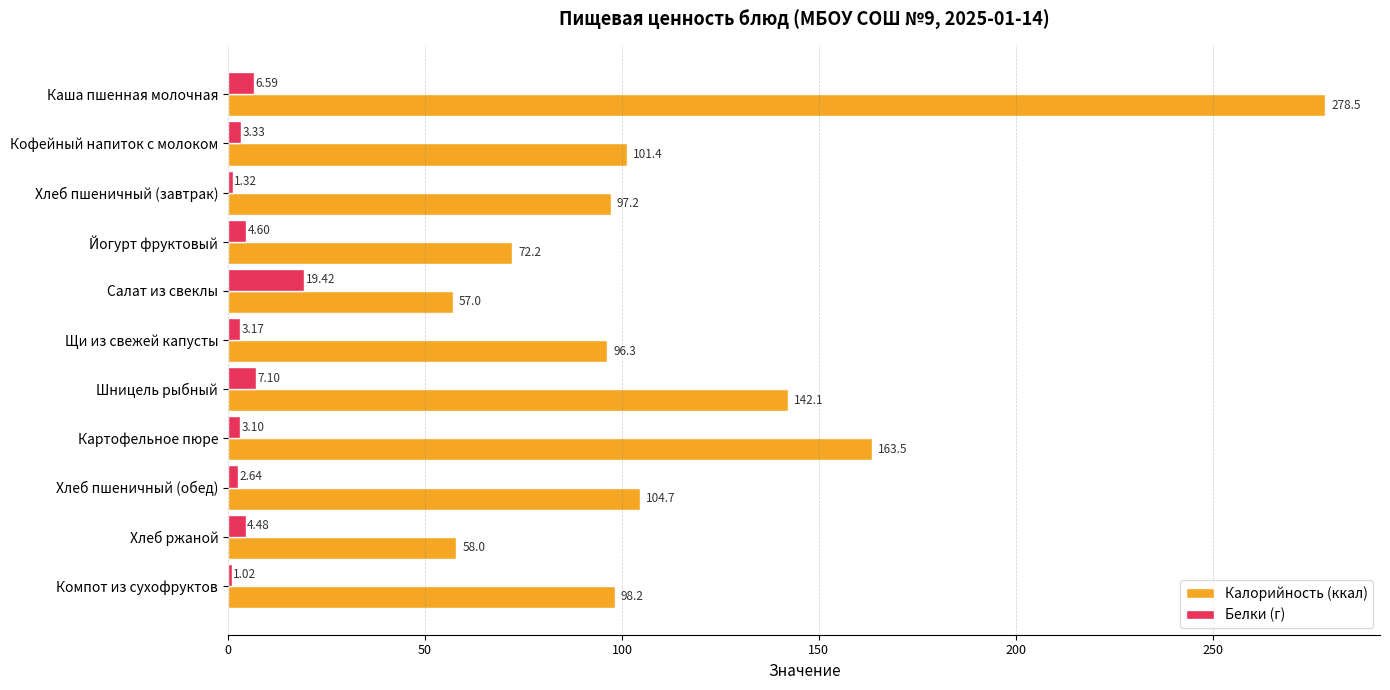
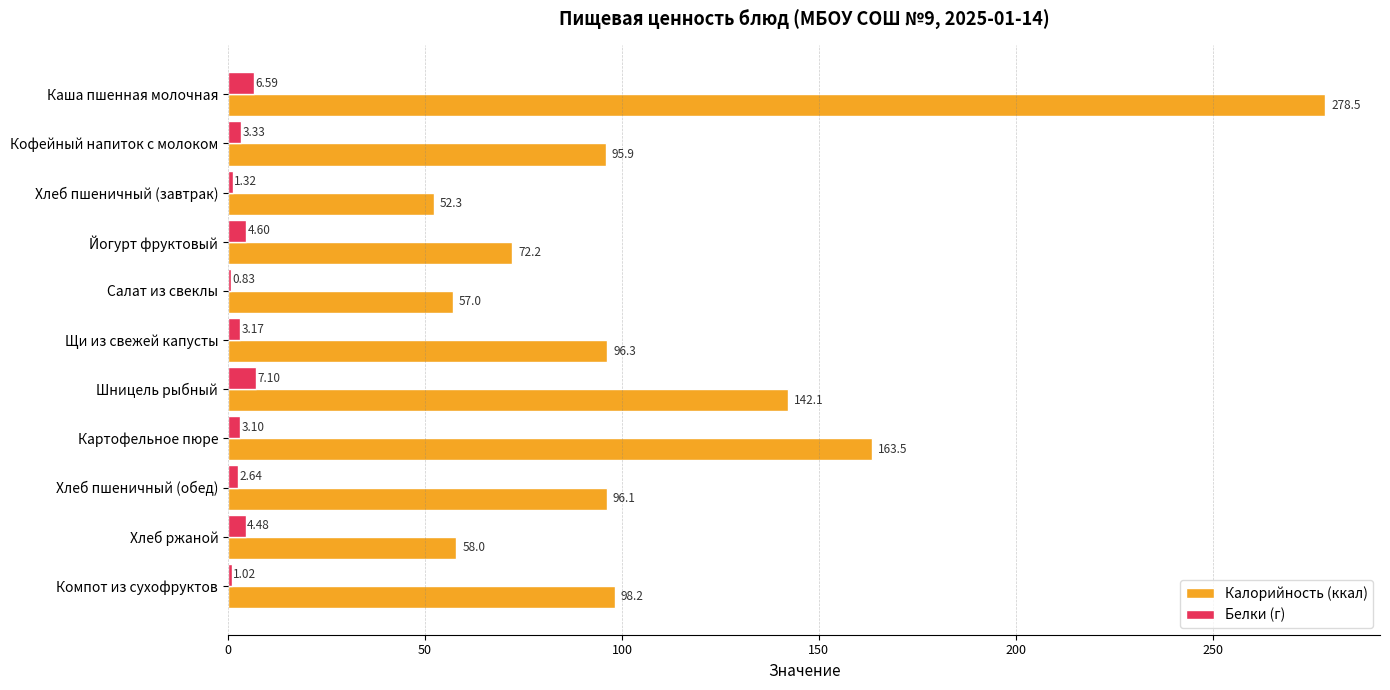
Калорийность (ккал), Кофейный напиток с молоком: 101.4 -> 95.9
Калорийность (ккал), Хлеб пшеничный (завтрак): 97.2 -> 52.3
Белки (г), Салат из свеклы: 19.42 -> 0.83
Калорийность (ккал), Хлеб пшеничный (обед): 104.7 -> 96.1
